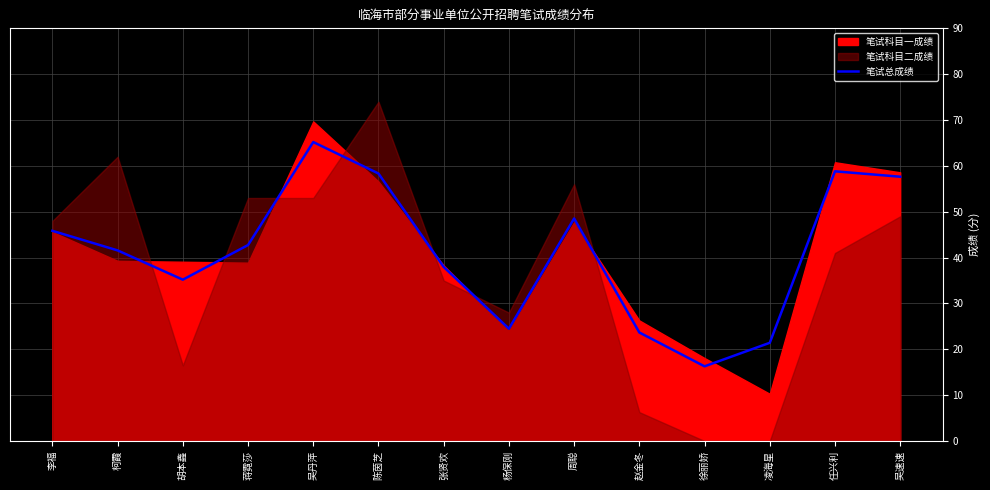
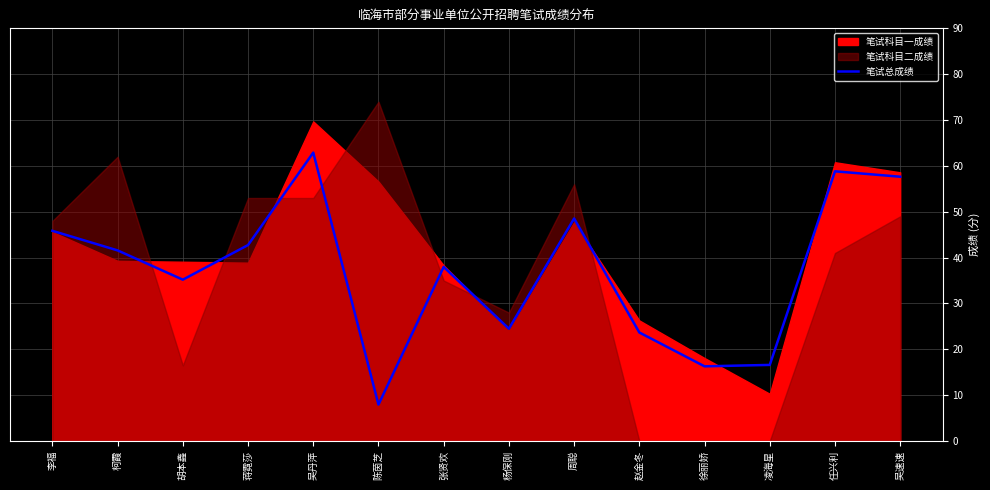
笔试总成绩, 吴丹萍: 65 -> 63
笔试总成绩, 陈茵芝: 58 -> 8
笔试科目二成绩, 赵金冬: 6 -> 0
笔试总成绩, 凌海星: 21 -> 17
